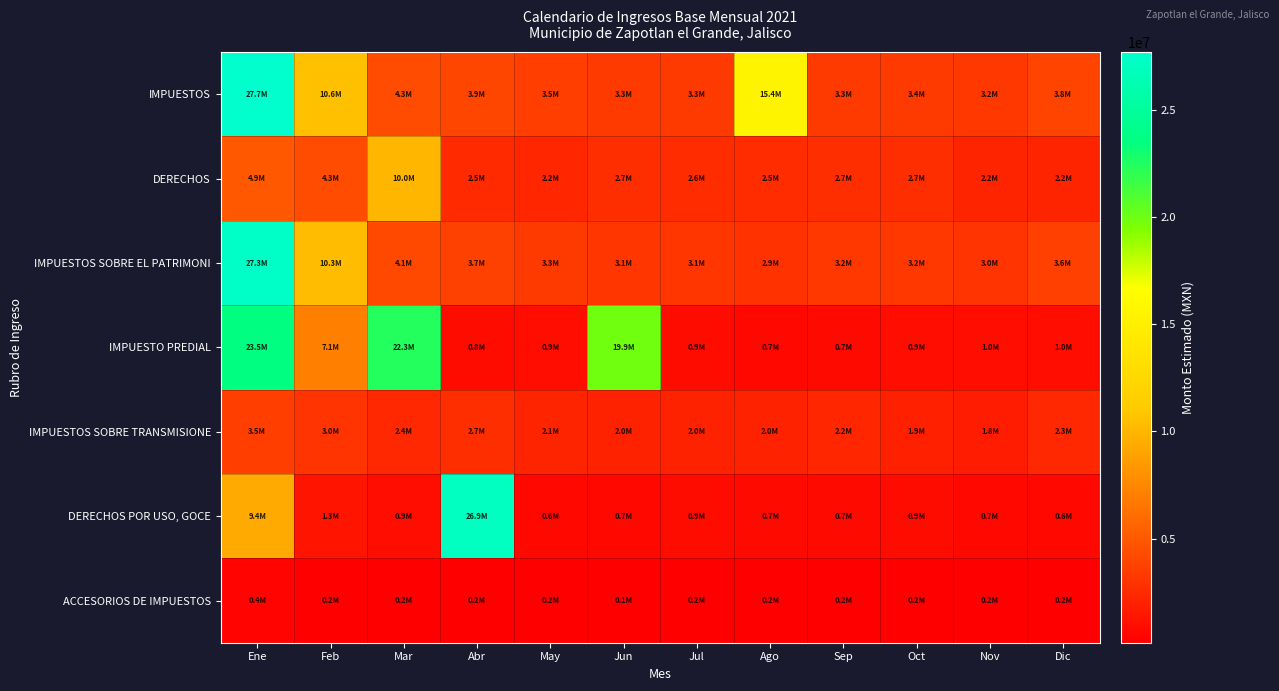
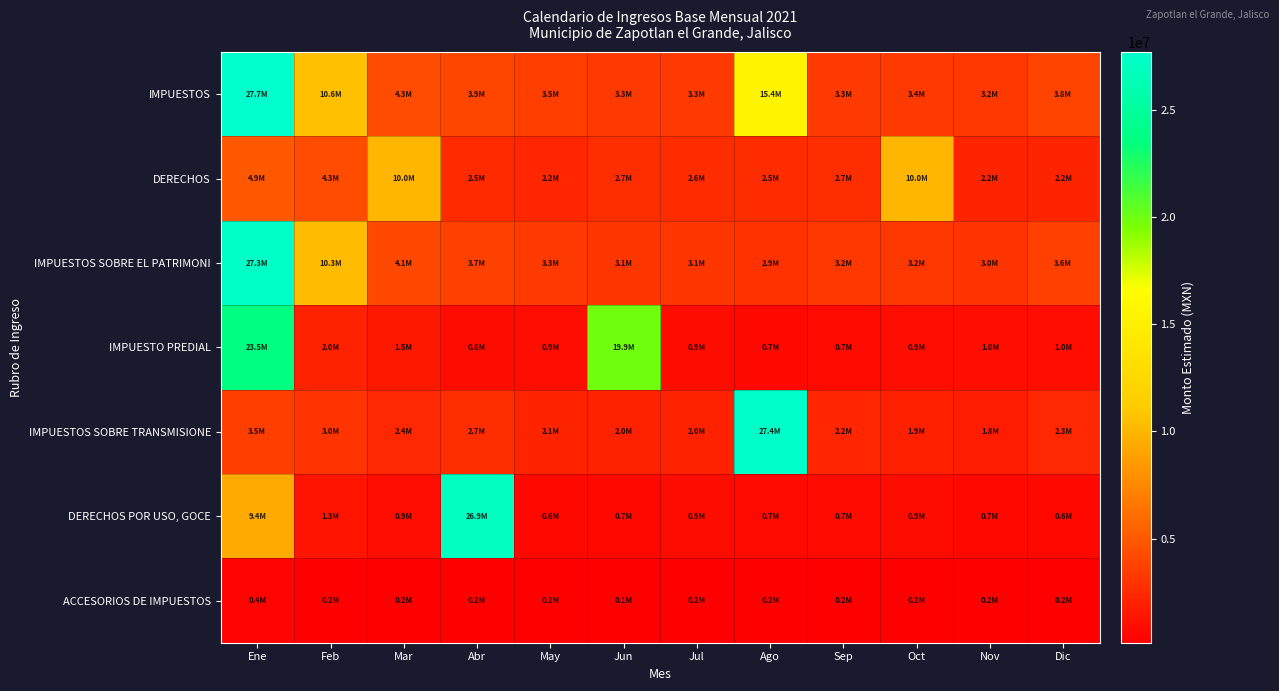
DERECHOS, Oct: 2.7M -> 10.0M
IMPUESTO PREDIAL, Feb: 7.1M -> 2.0M
IMPUESTO PREDIAL, Mar: 22.3M -> 1.5M
IMPUESTOS SOBRE TRANSMISIONE, Ago: 2.0M -> 27.4M
